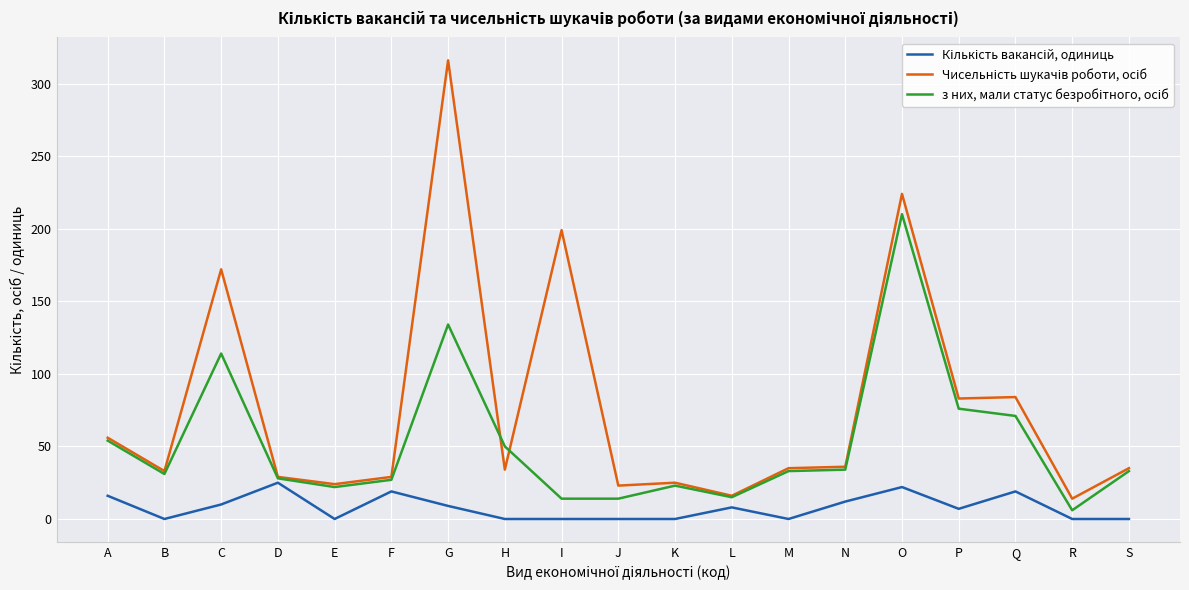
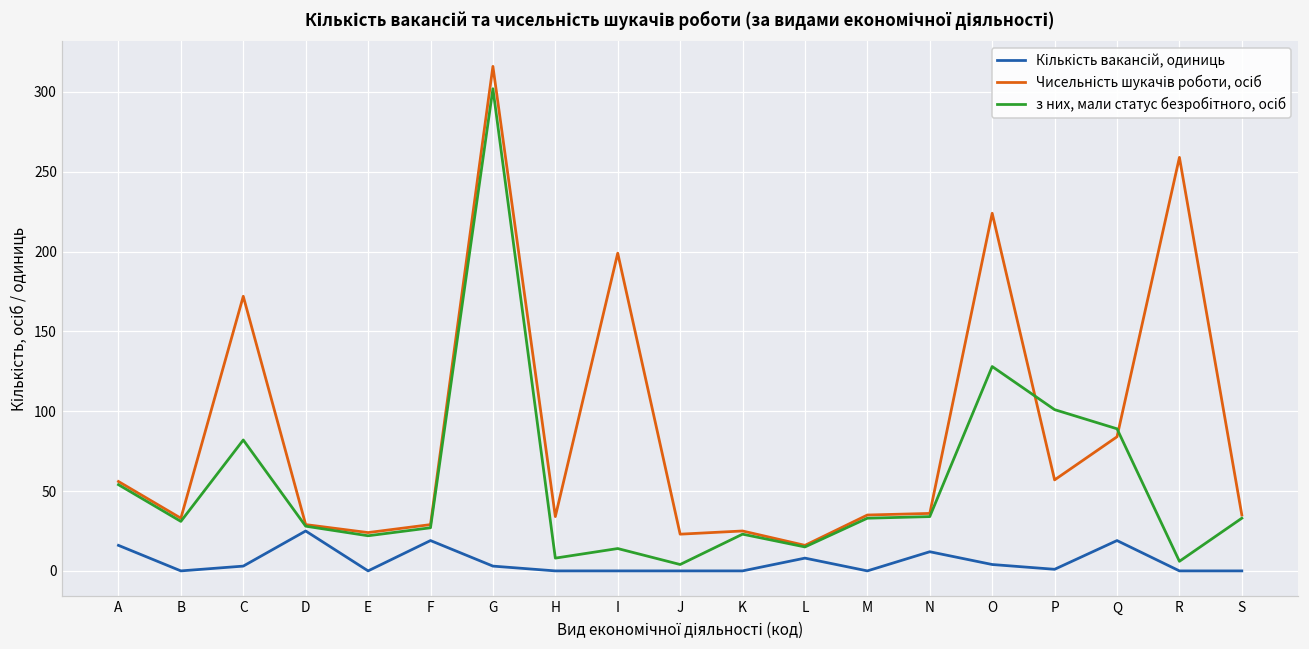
Кількість вакансій, одиниць, C: 10 -> 3
з них, мали статус безробітного, осіб, C: 114 -> 82
Кількість вакансій, одиниць, G: 9 -> 3
з них, мали статус безробітного, осіб, G: 134 -> 302
з них, мали статус безробітного, осіб, H: 50 -> 8
з них, мали статус безробітного, осіб, J: 14 -> 4
Кількість вакансій, одиниць, O: 22 -> 4
з них, мали статус безробітного, осіб, O: 210 -> 128
Кількість вакансій, одиниць, P: 7 -> 1
Чисельність шукачів роботи, осіб, P: 83 -> 57
з них, мали статус безробітного, осіб, P: 76 -> 101
з них, мали статус безробітного, осіб, Q: 71 -> 89
Чисельність шукачів роботи, осіб, R: 14 -> 259
